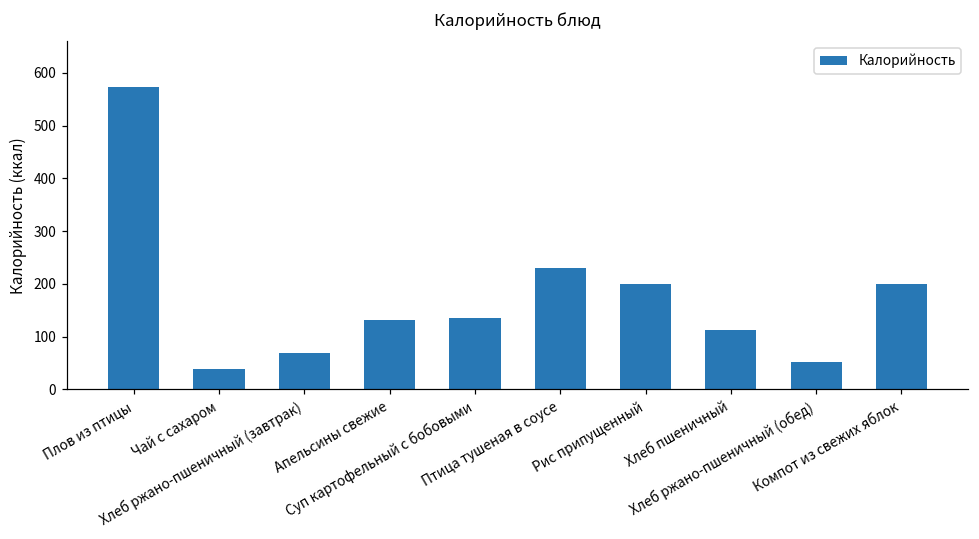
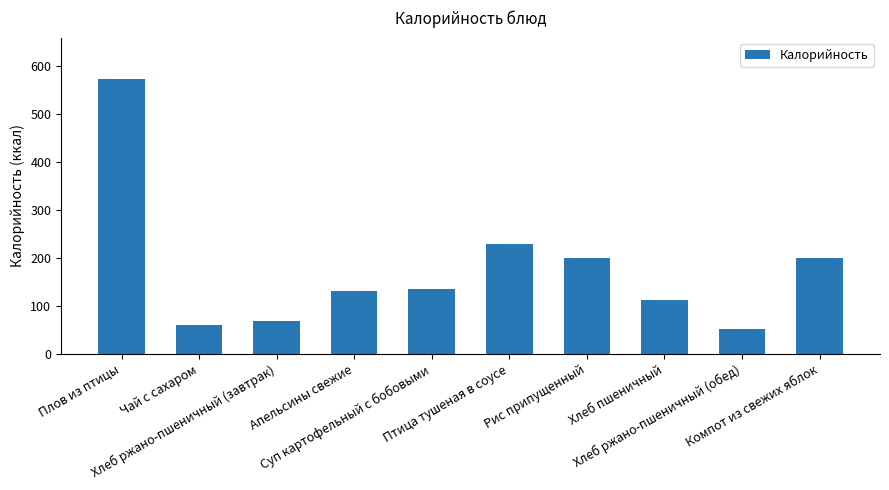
Чай с сахаром: 40 -> 60
